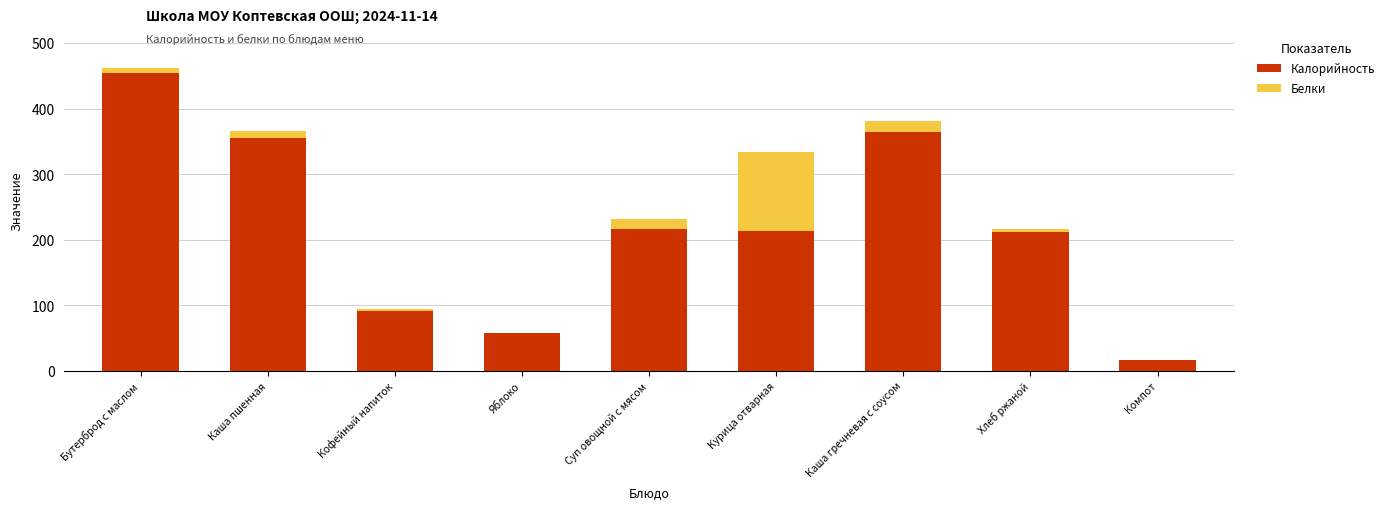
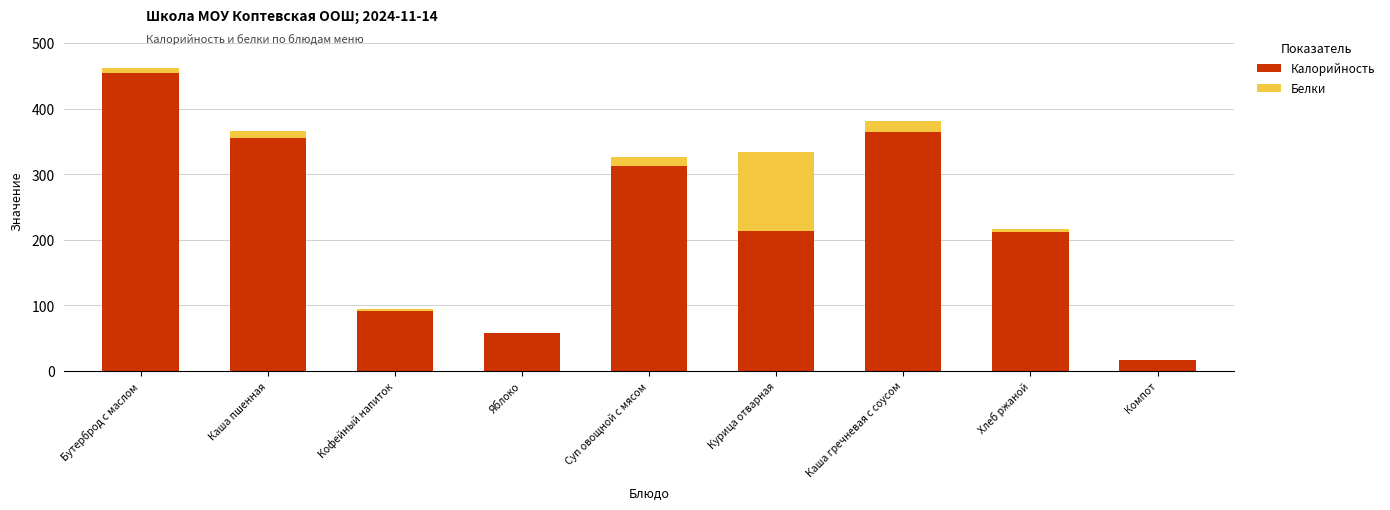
Калорийность, Суп овощной с мясом: 220 -> 310
